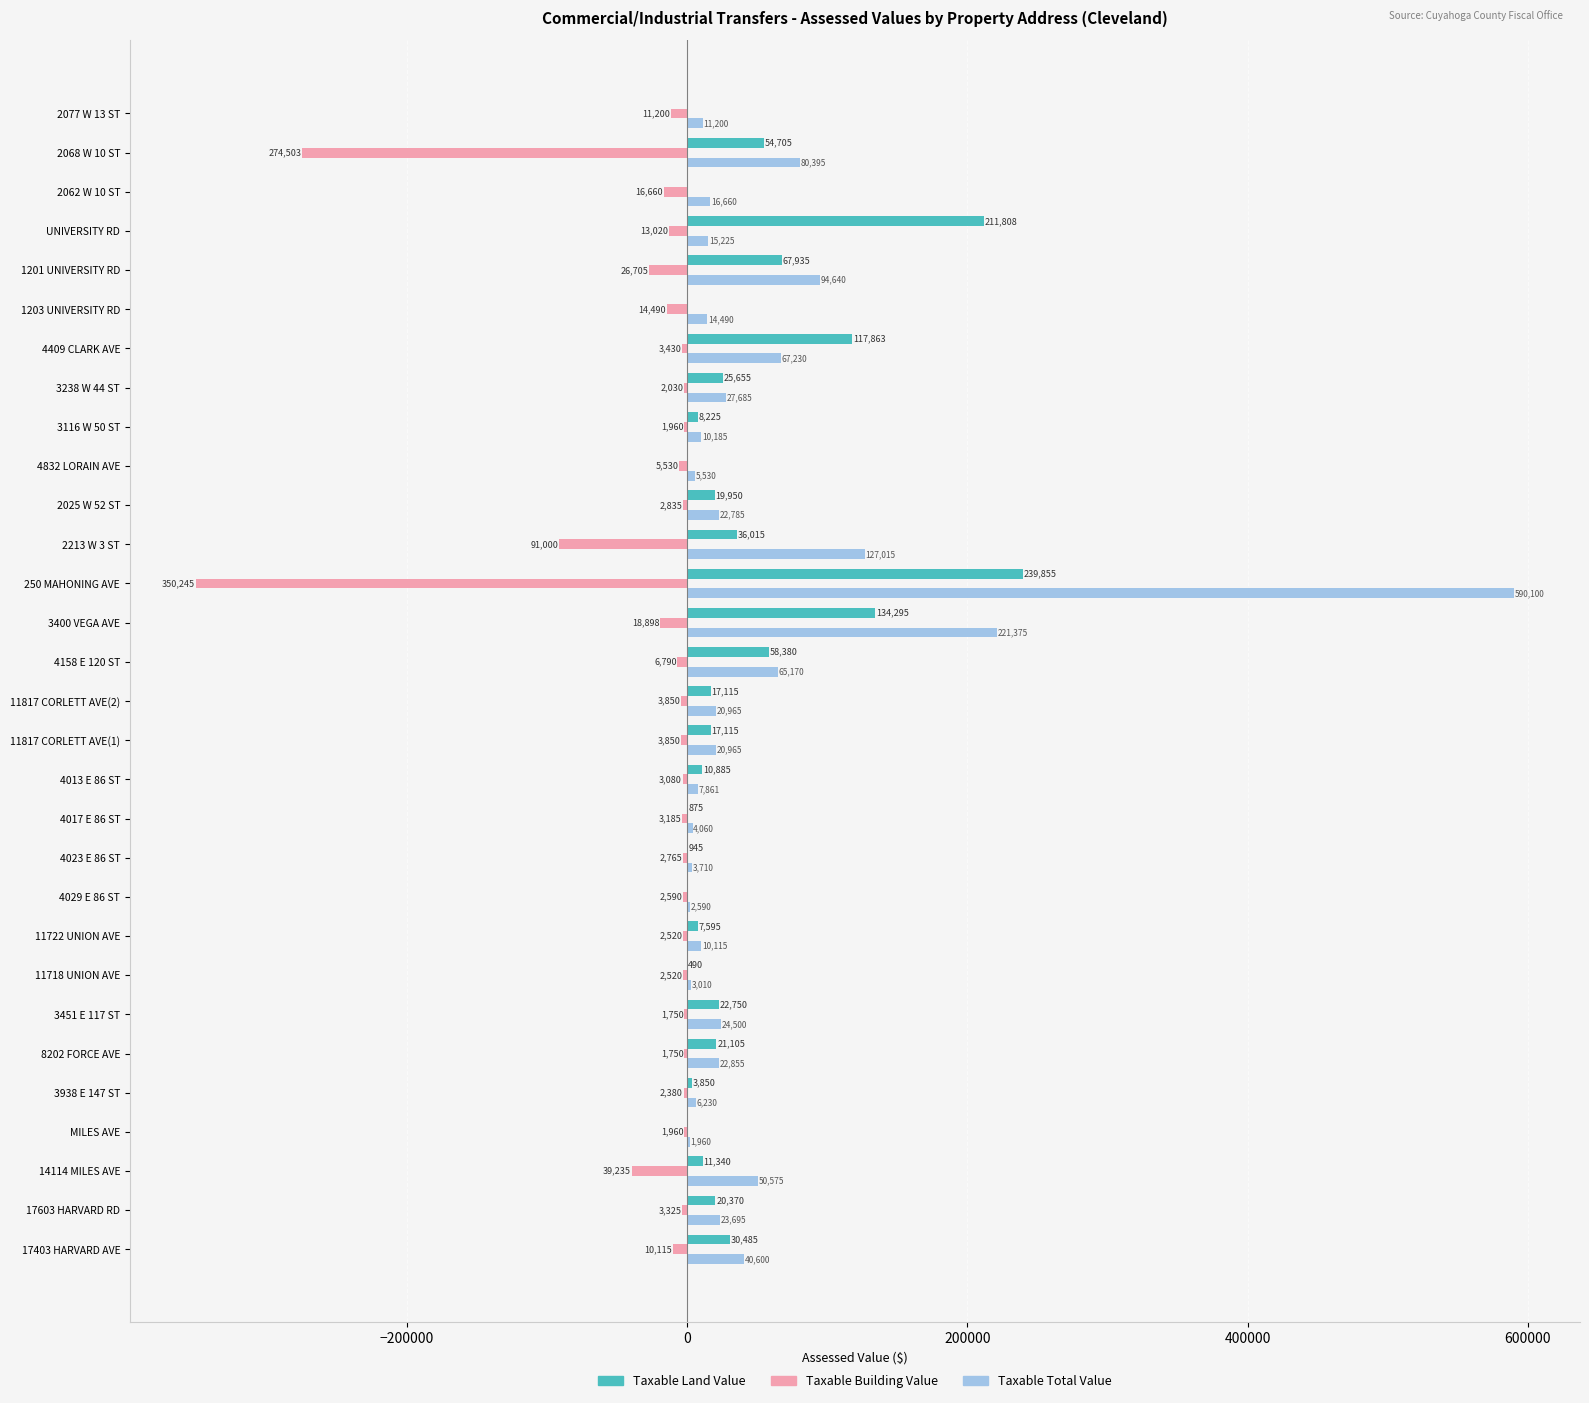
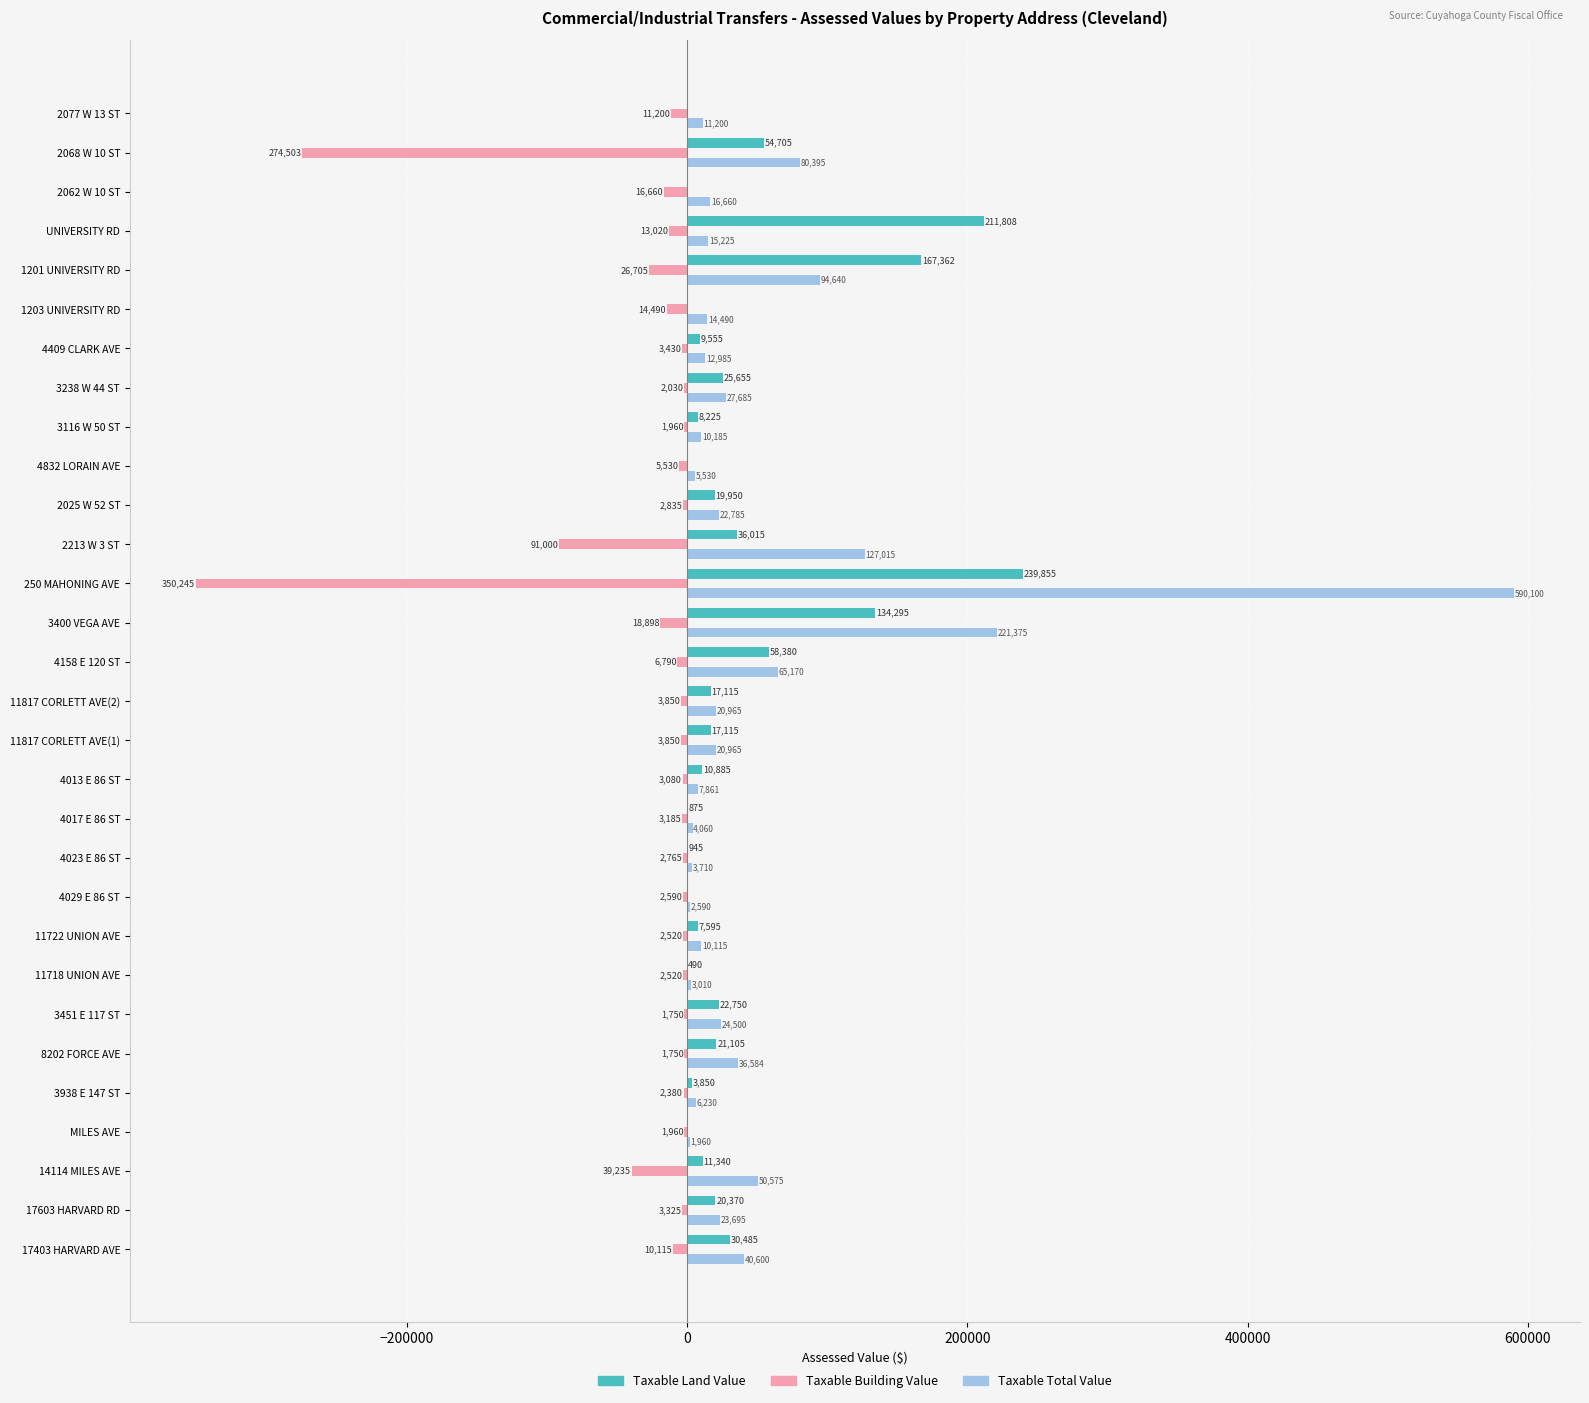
Taxable Land Value, 1201 UNIVERSITY RD: 67,935 -> 167,362
Taxable Land Value, 4409 CLARK AVE: 117,863 -> 9,555
Taxable Total Value, 4409 CLARK AVE: 67,230 -> 12,985
Taxable Total Value, 8202 FORCE AVE: 22,855 -> 36,584
